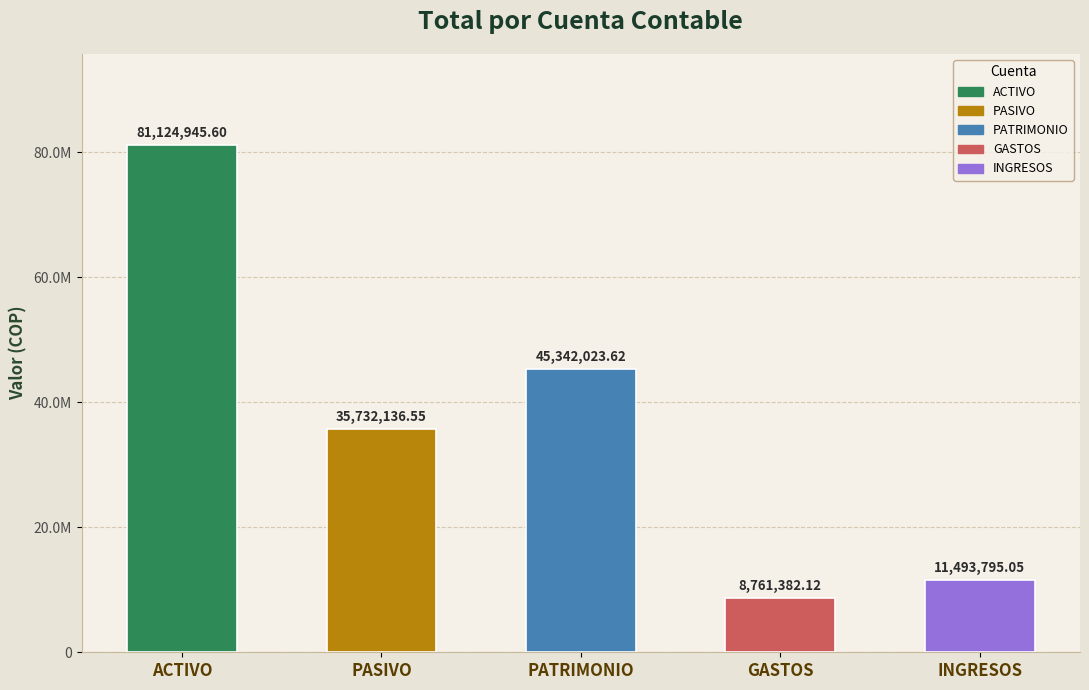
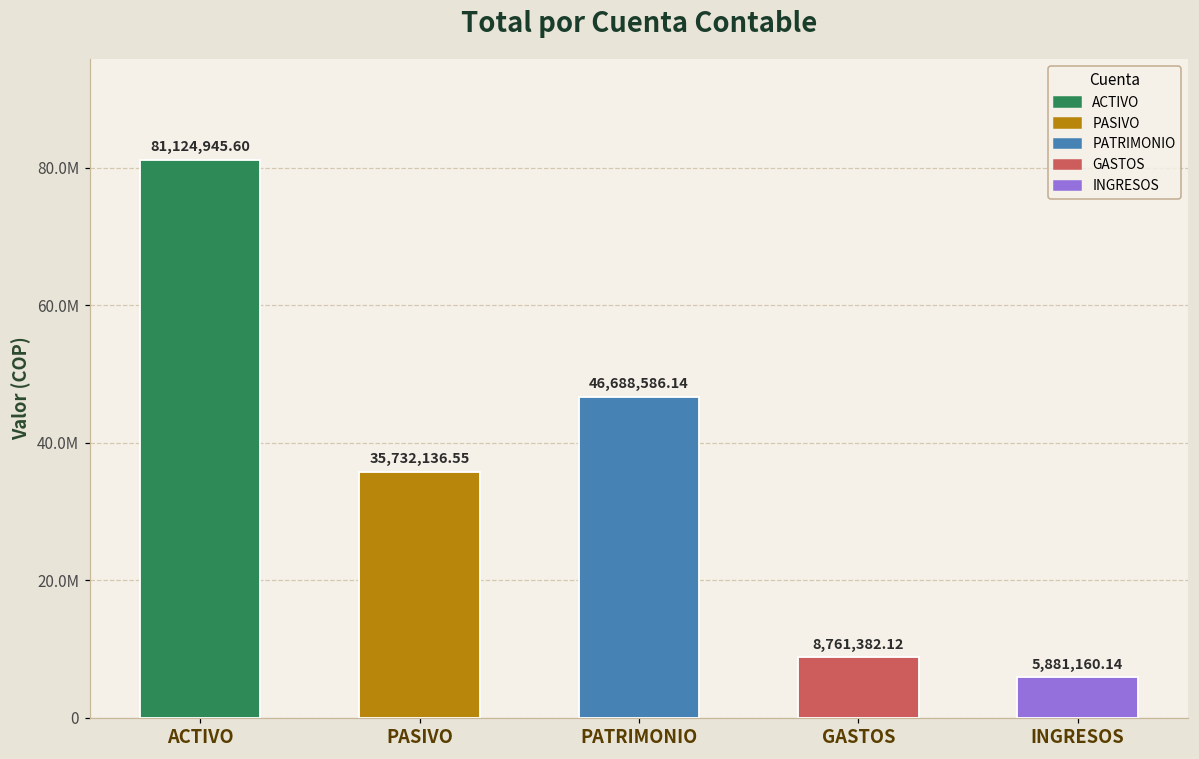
PATRIMONIO: 45,342,023.62 -> 46,688,586.14
INGRESOS: 11,493,795.05 -> 5,881,160.14
